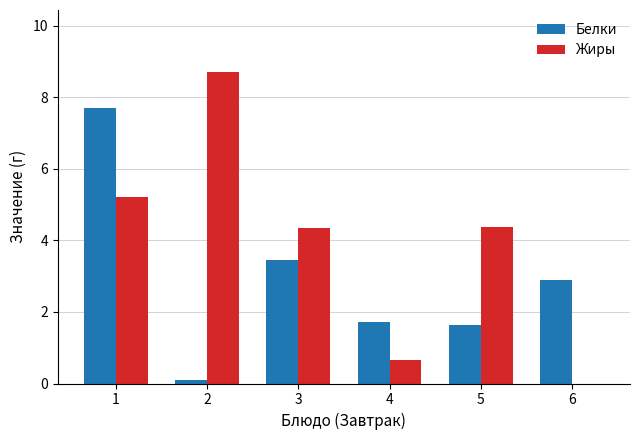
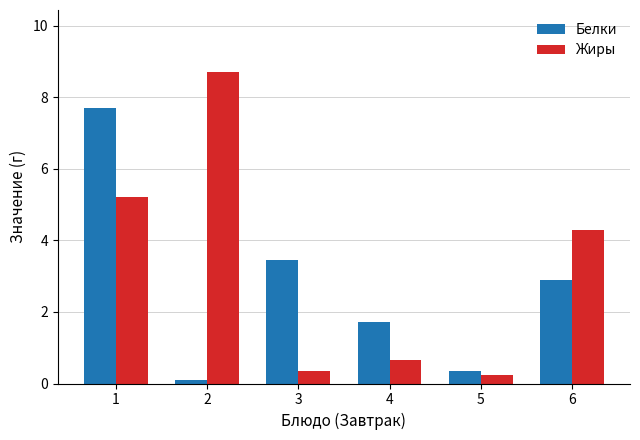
Жиры, 3: 4.4 -> 0.4
Белки, 5: 1.6 -> 0.4
Жиры, 5: 4.4 -> 0.2
Жиры, 6: 0.0 -> 4.3
